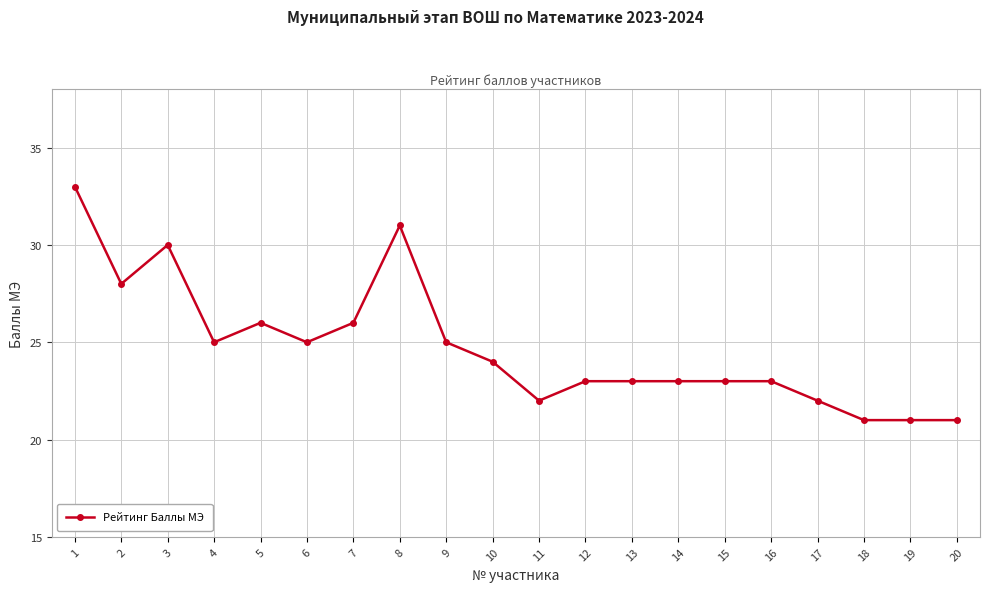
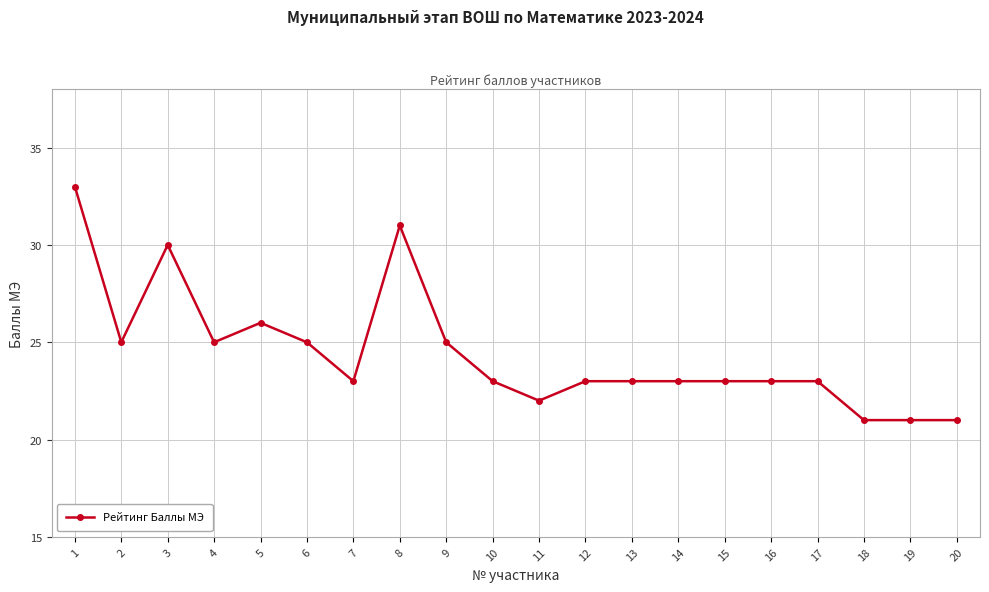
2: 28 -> 25
7: 26 -> 23
10: 24 -> 23
17: 22 -> 23
